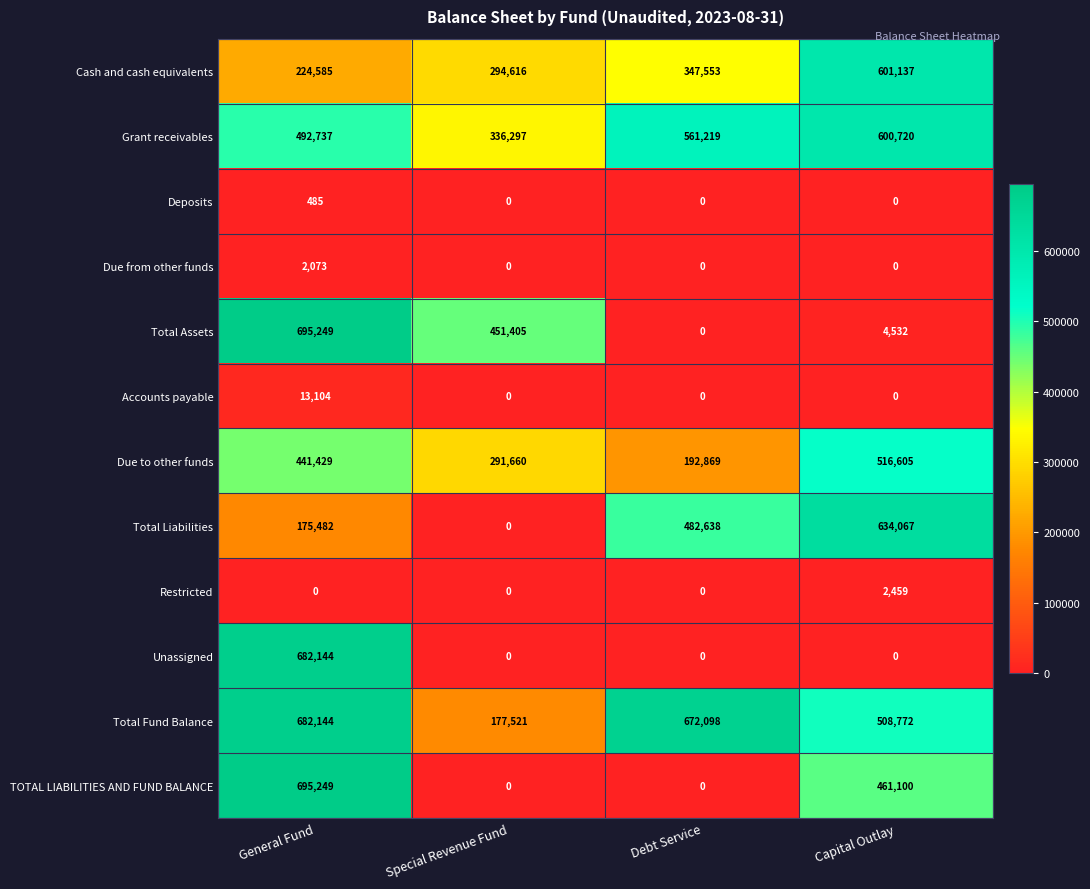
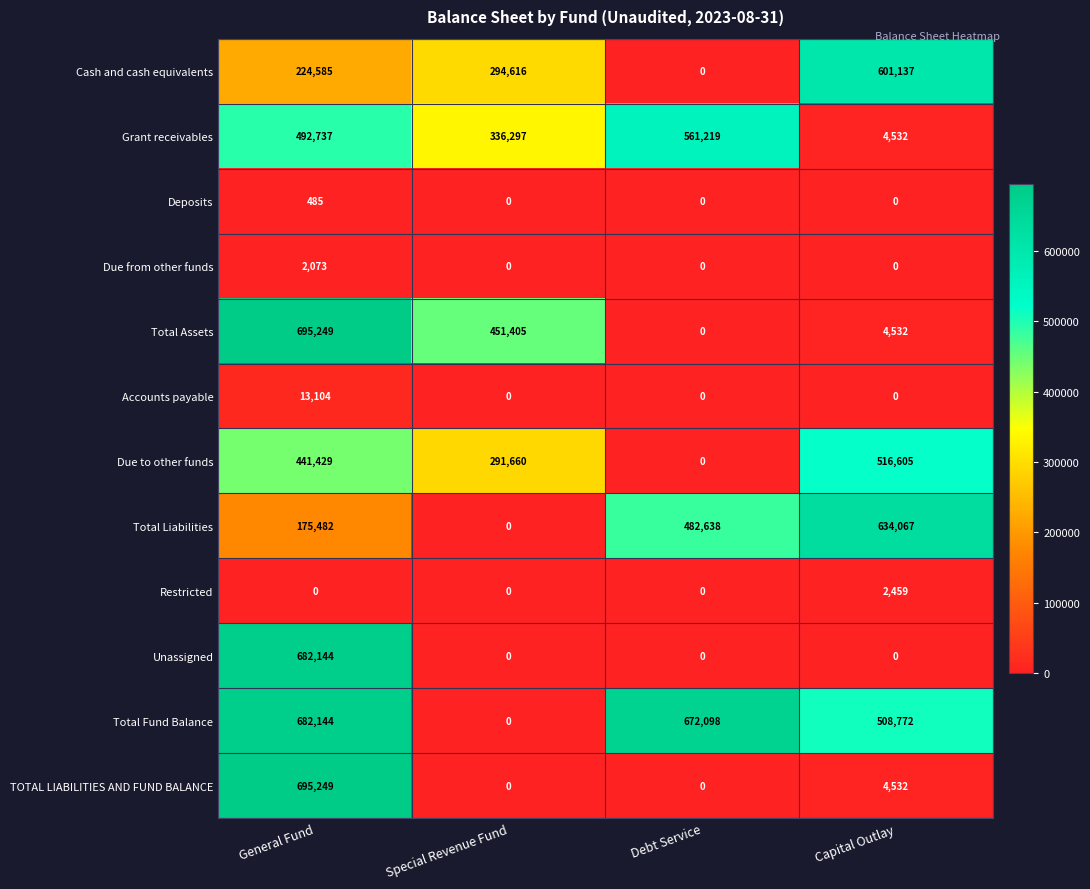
Cash and cash equivalents, Debt Service: 347,553 -> 0
Grant receivables, Capital Outlay: 600,720 -> 4,532
Due to other funds, Debt Service: 192,869 -> 0
Total Fund Balance, Special Revenue Fund: 177,521 -> 0
TOTAL LIABILITIES AND FUND BALANCE, Capital Outlay: 461,100 -> 4,532
